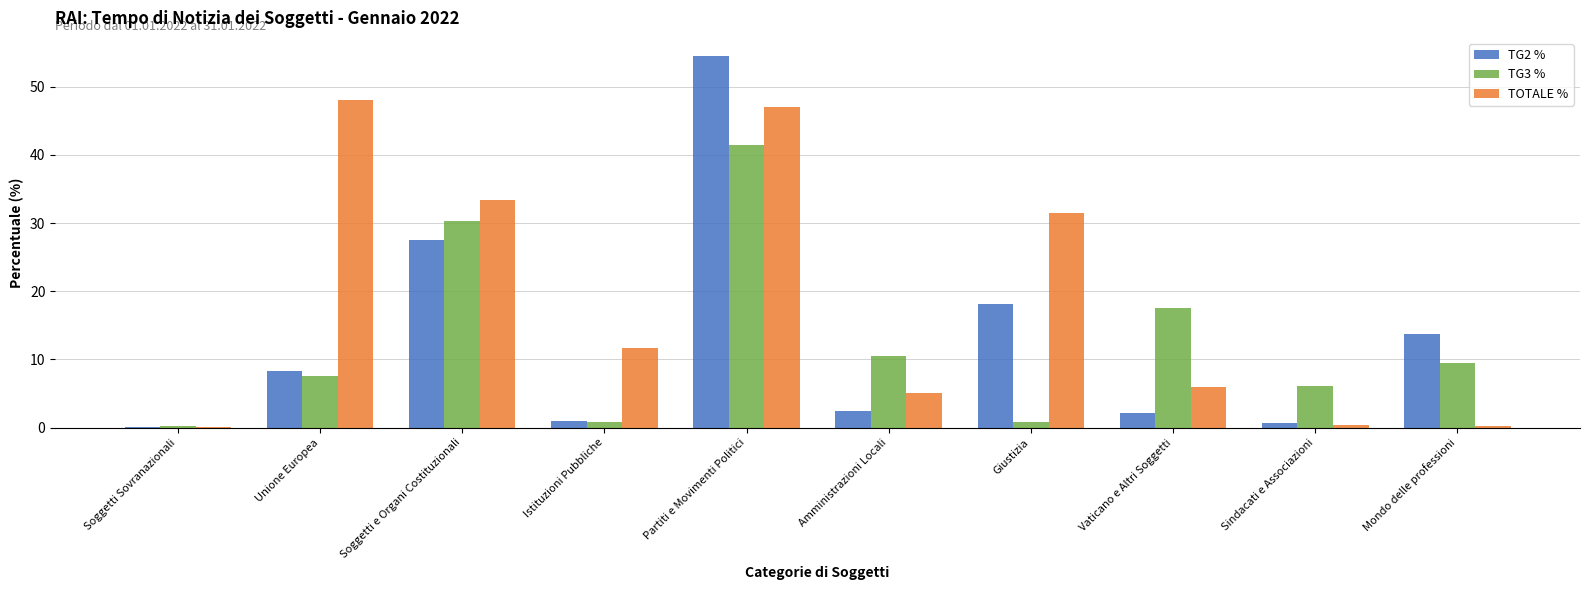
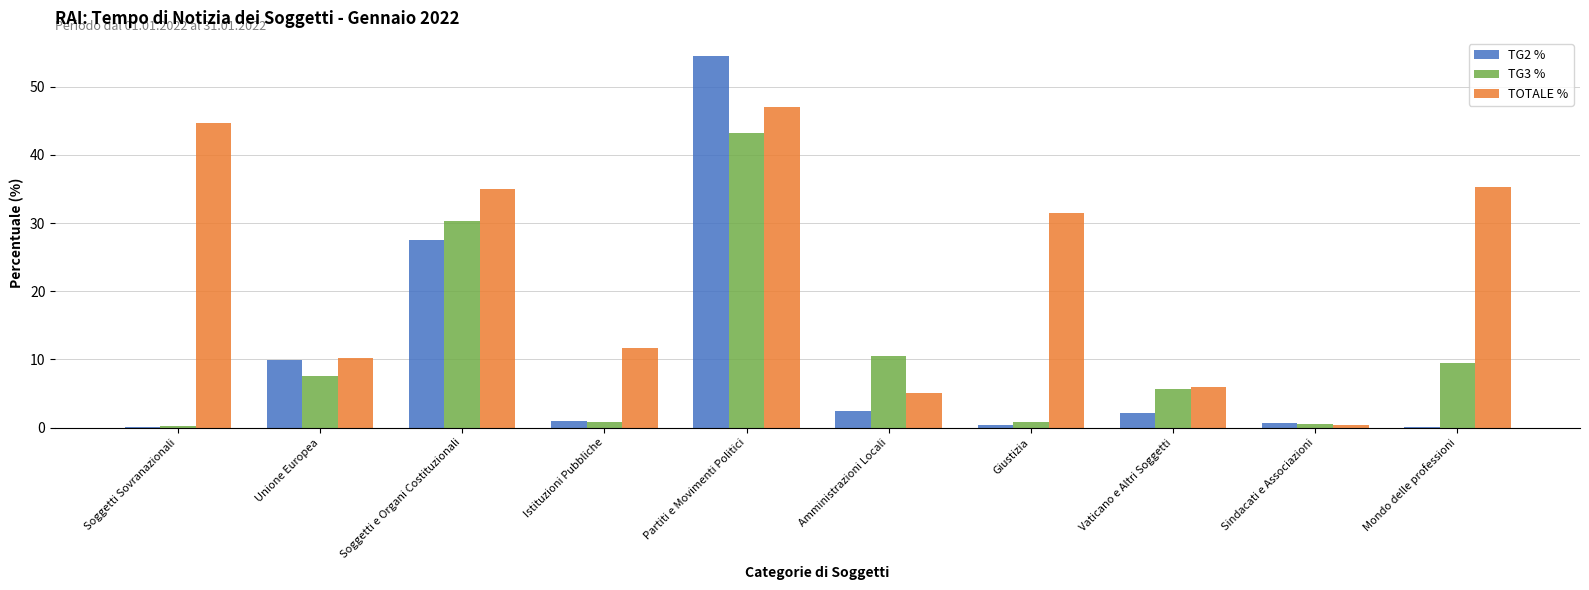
TOTALE %, Soggetti Sovranazionali: 0 -> 45
TG2 %, Unione Europea: 8 -> 10
TOTALE %, Unione Europea: 48 -> 10
TOTALE %, Soggetti e Organi Costituzionali: 33 -> 35
TG3 %, Partiti e Movimenti Politici: 41 -> 43
TG2 %, Giustizia: 18 -> 0
TG3 %, Vaticano e Altri Soggetti: 18 -> 6
TG3 %, Sindacati e Associazioni: 6 -> 0
TG2 %, Mondo delle professioni: 14 -> 0
TOTALE %, Mondo delle professioni: 0 -> 35
